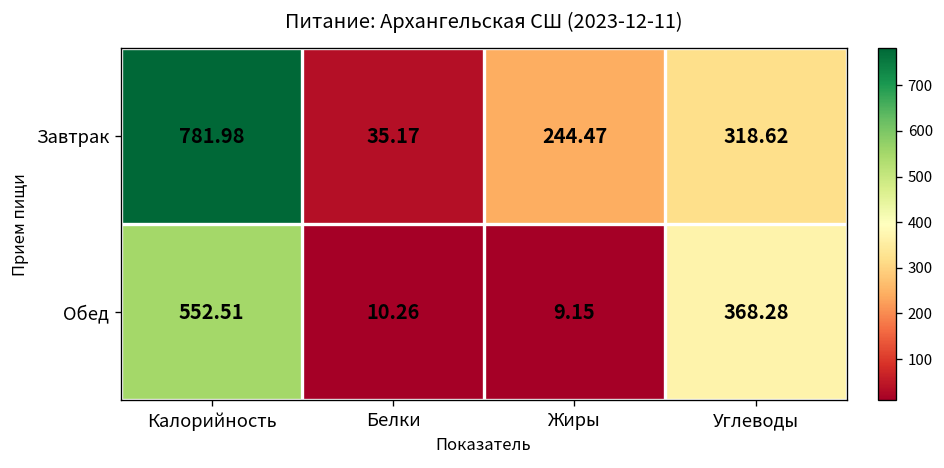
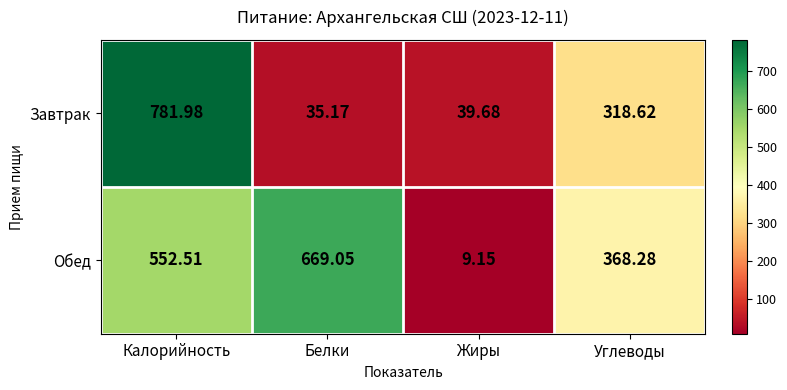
Завтрак, Жиры: 244.47 -> 39.68
Обед, Белки: 10.26 -> 669.05
